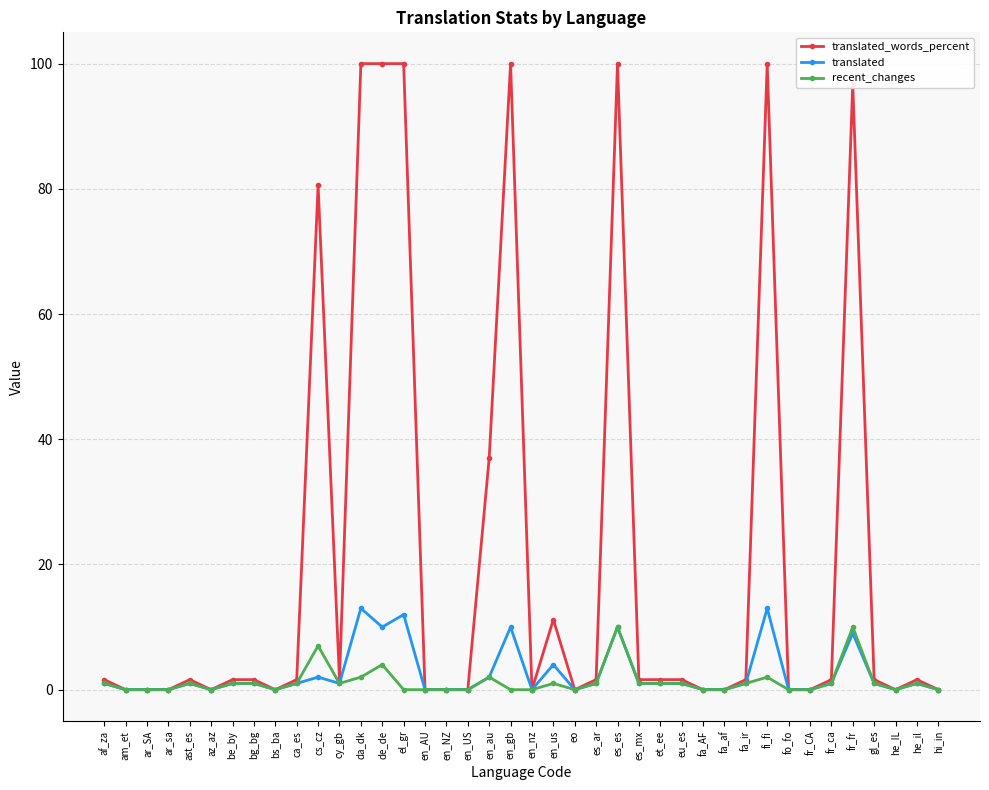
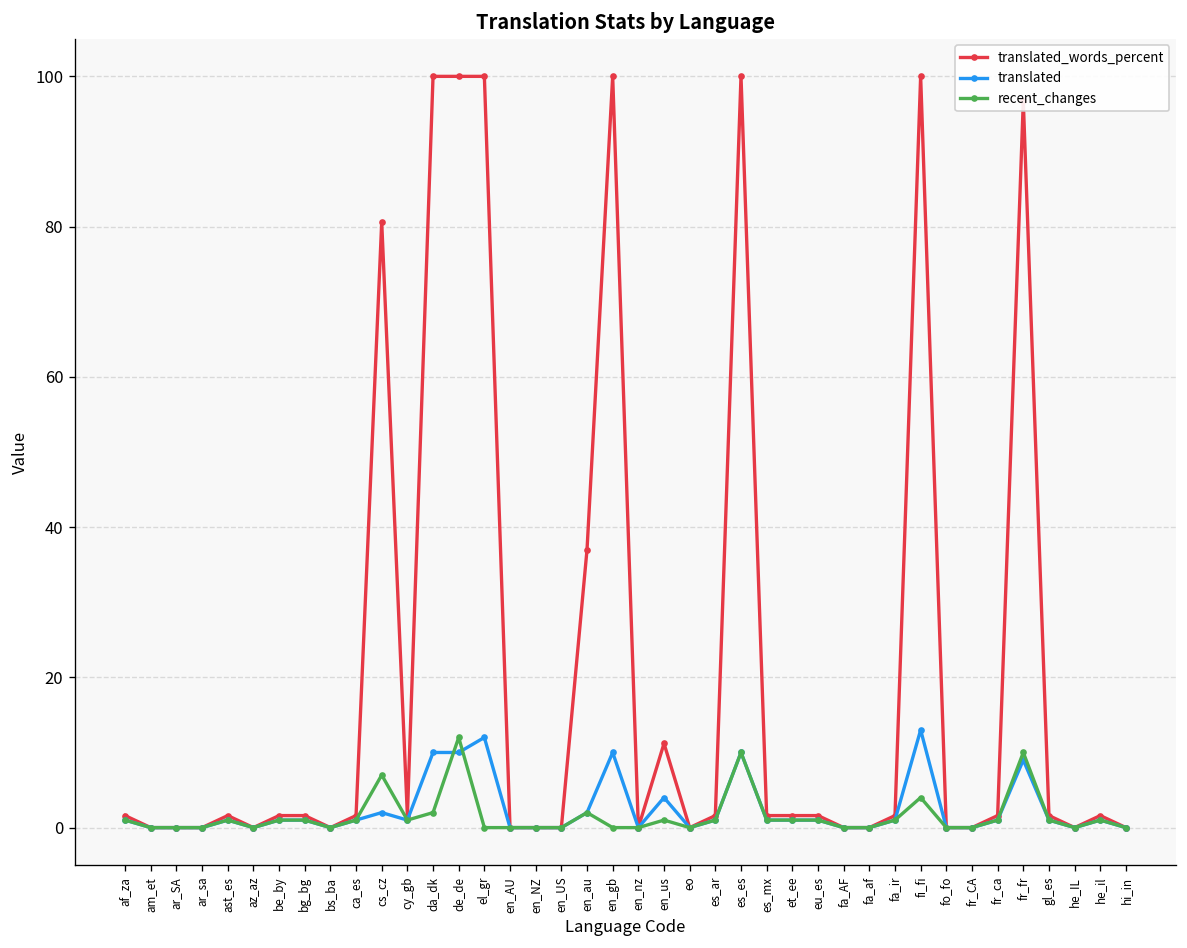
translated, da_dk: 13 -> 10
recent_changes, de_de: 4 -> 12
recent_changes, fi_fi: 2 -> 4
